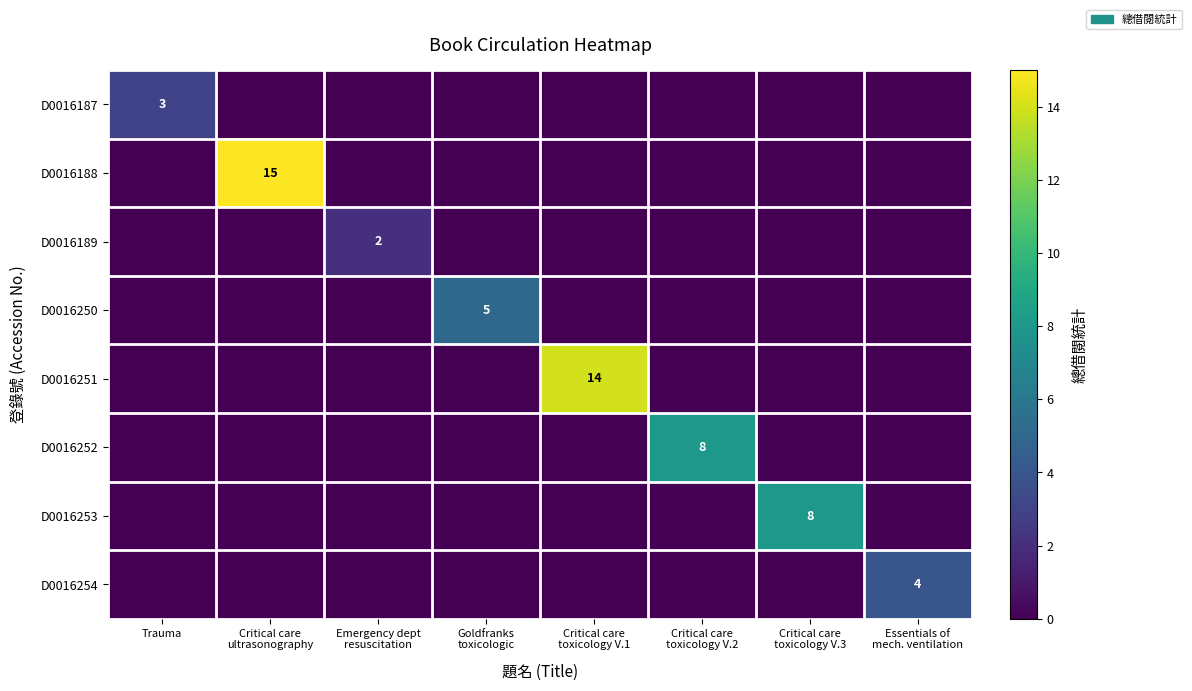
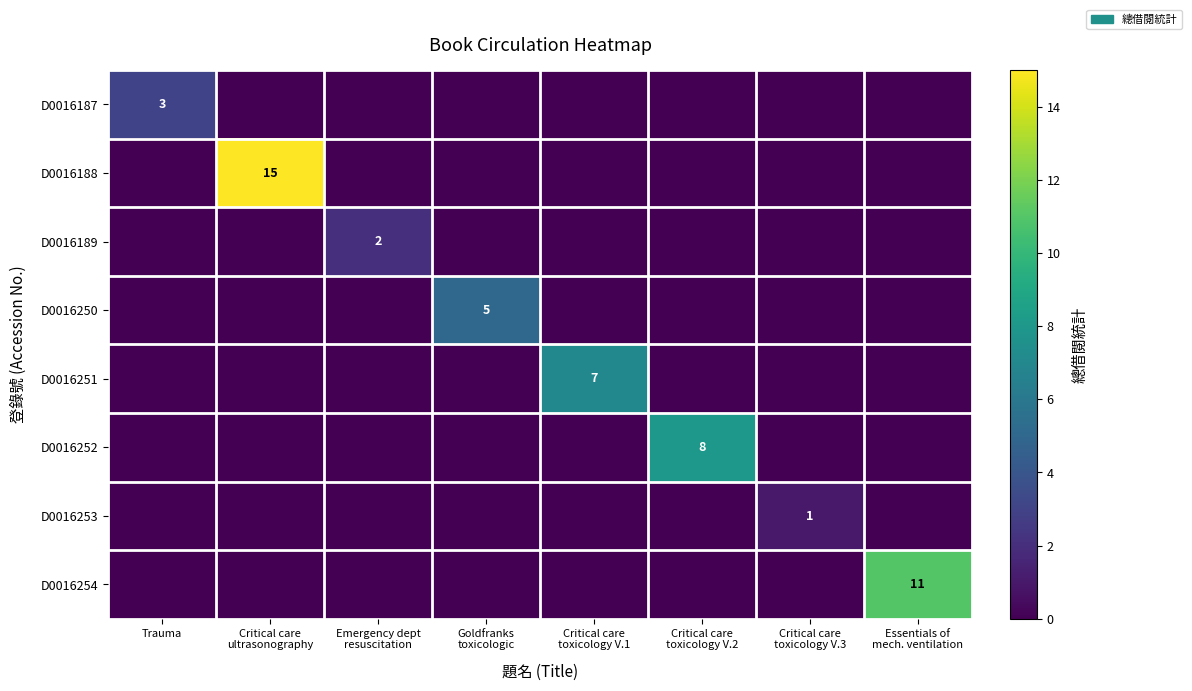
D0016251, Critical care toxicology V.1: 14 -> 7
D0016253, Critical care toxicology V.3: 8 -> 1
D0016254, Essentials of mech. ventilation: 4 -> 11
